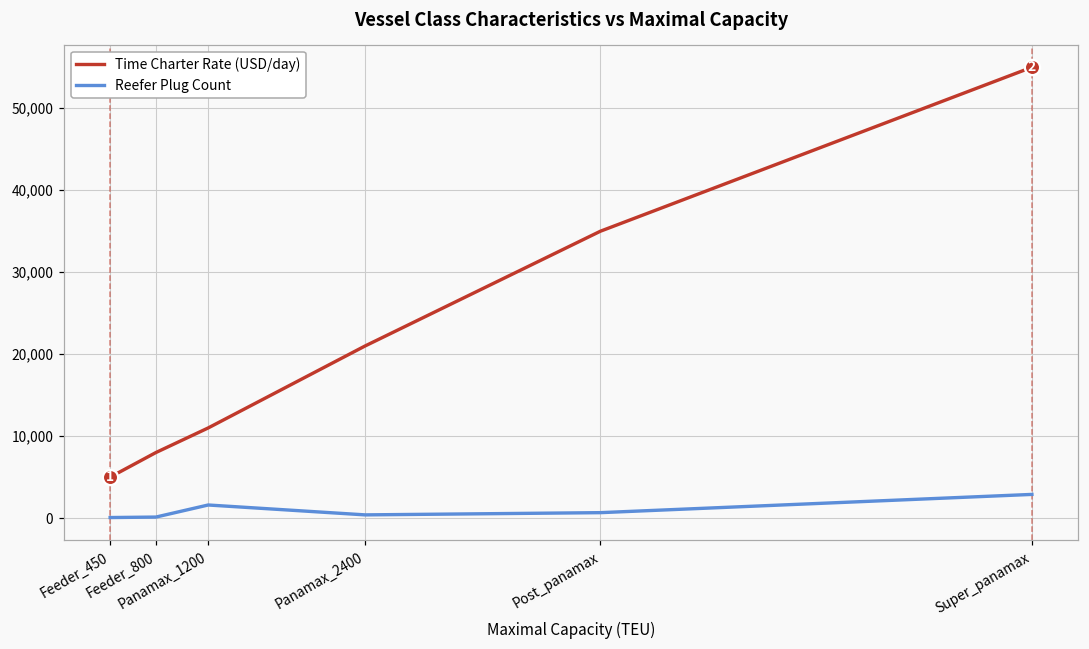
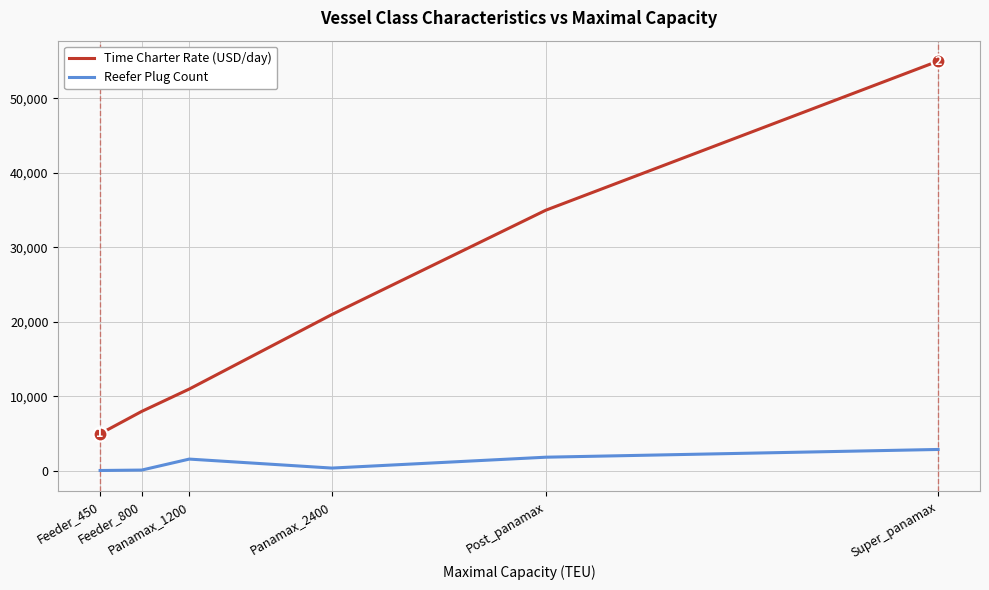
Reefer Plug Count, Post_panamax: 1,000 -> 2,000
